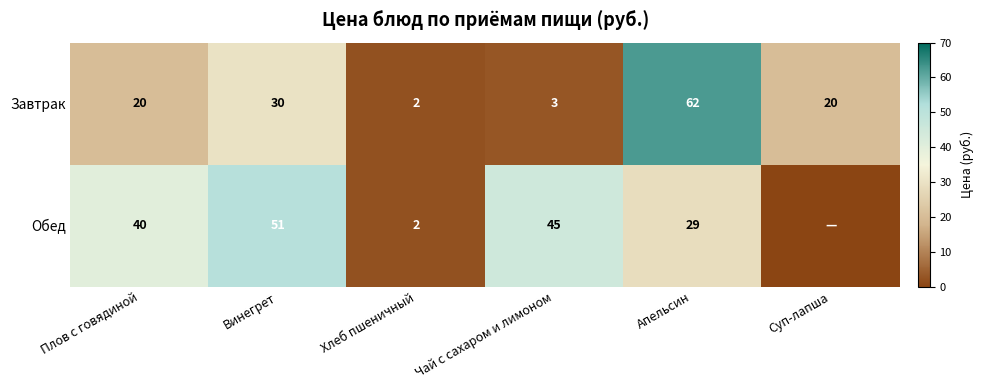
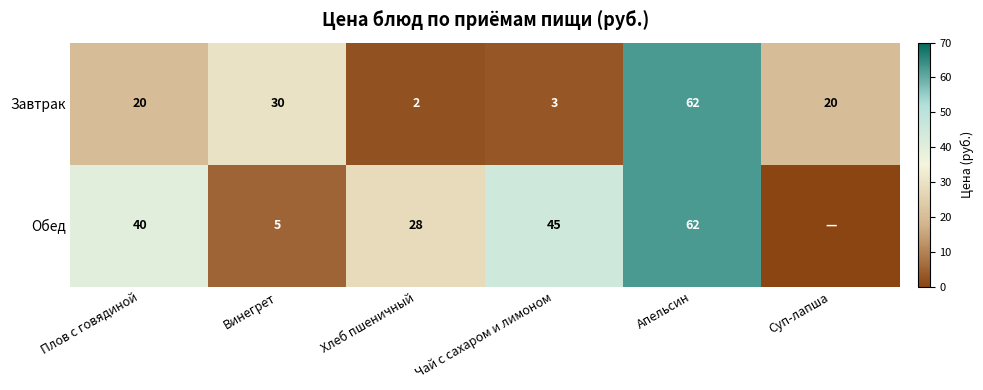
Обед, Винегрет: 51 -> 5
Обед, Хлеб пшеничный: 2 -> 28
Обед, Апельсин: 29 -> 62
